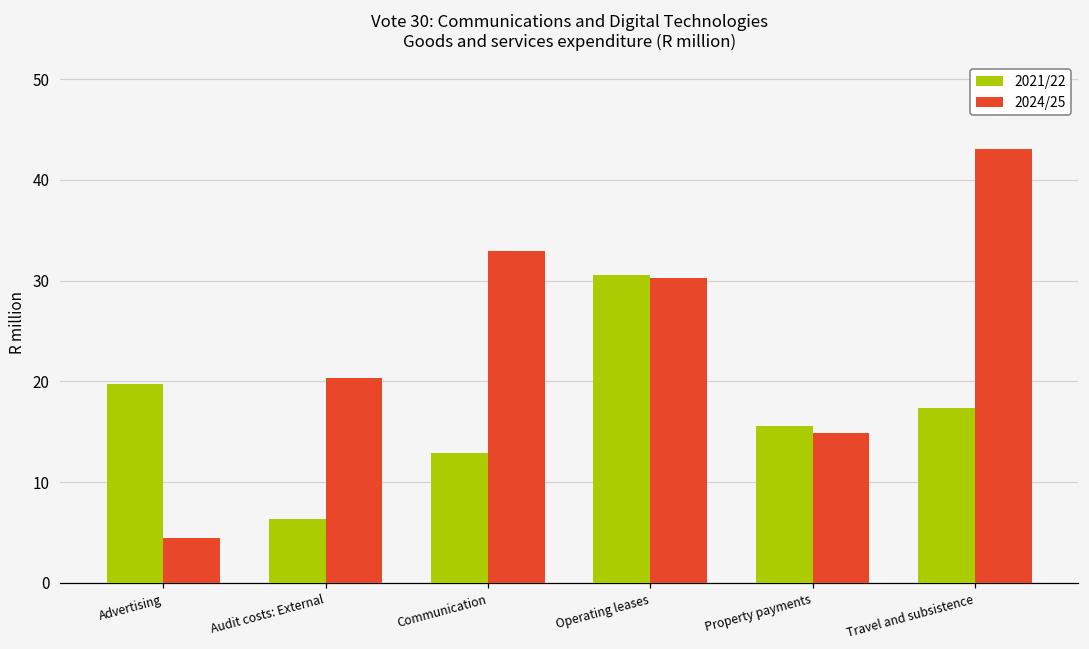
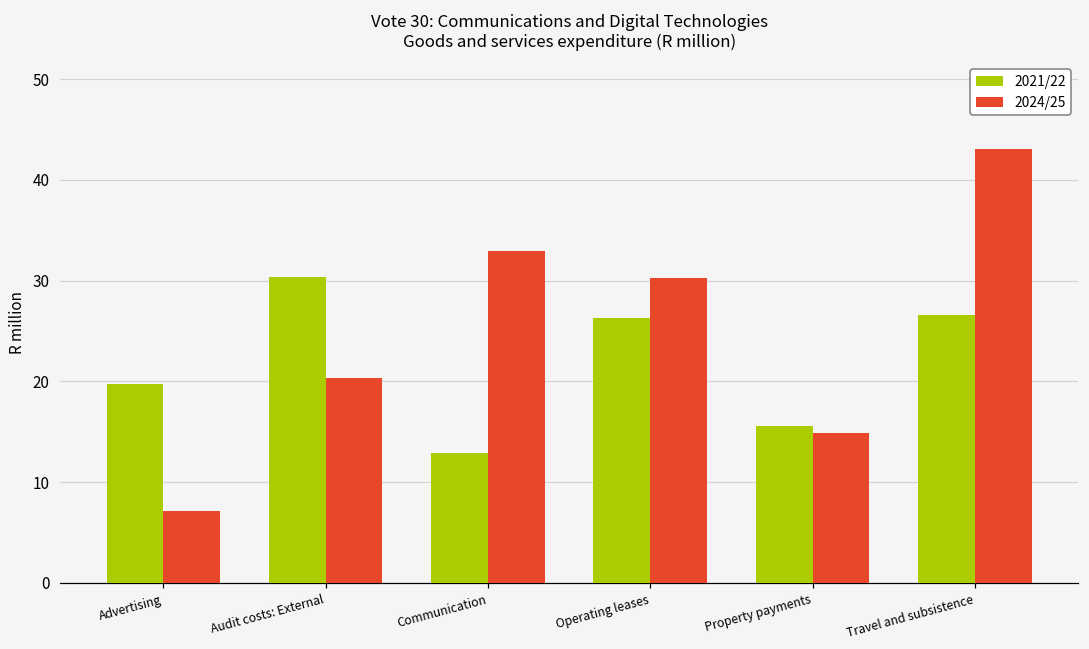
2024/25, Advertising: 5 -> 7
2021/22, Audit costs: External: 6 -> 30
2021/22, Operating leases: 31 -> 26
2021/22, Travel and subsistence: 17 -> 27
